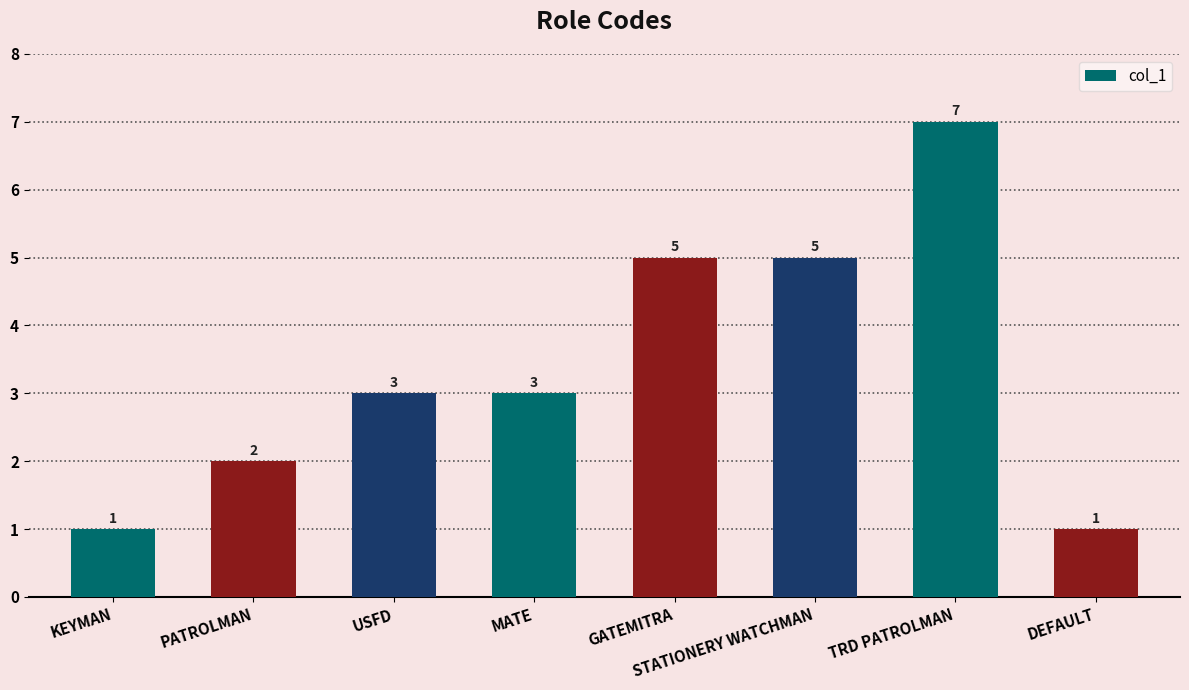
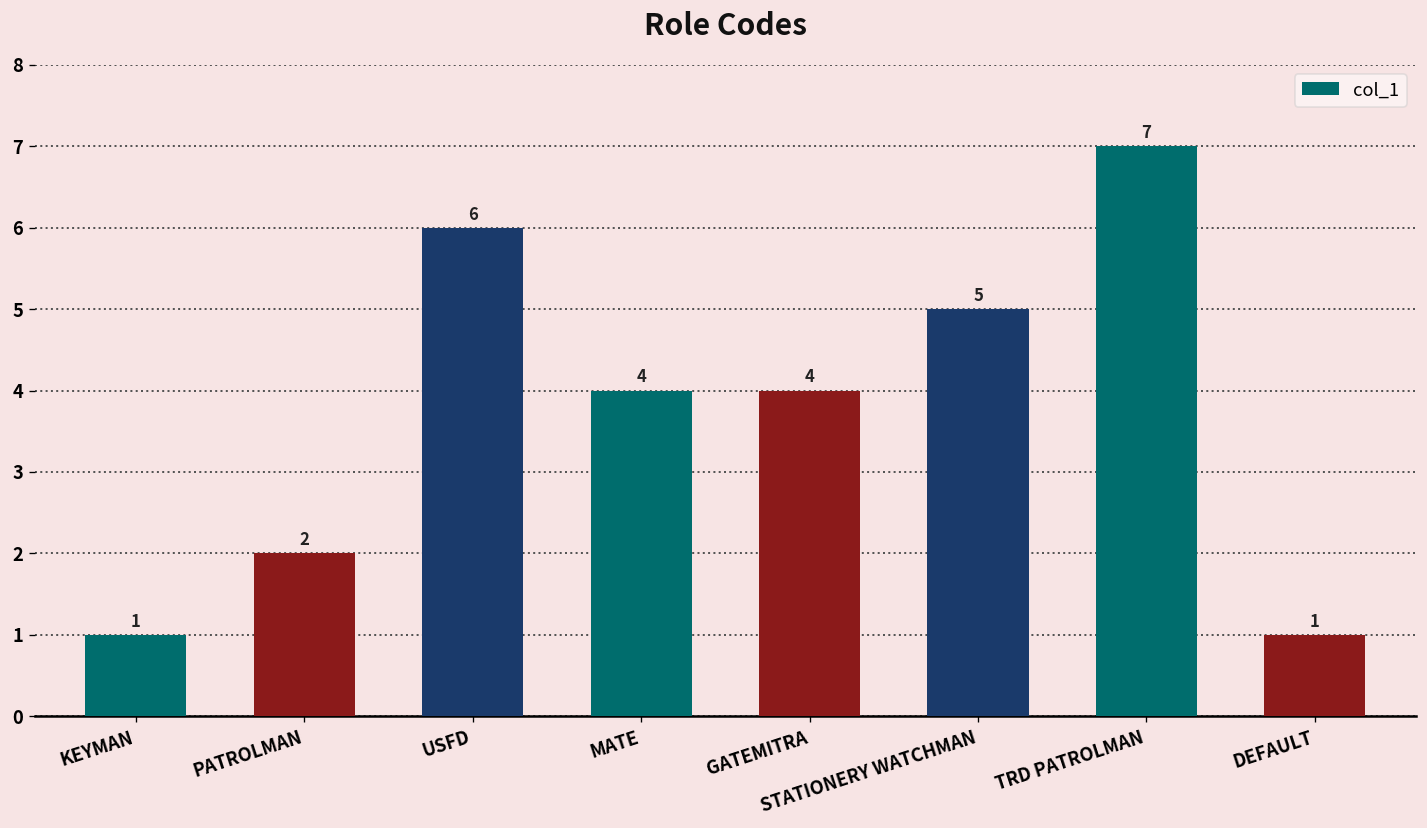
USFD: 3 -> 6
MATE: 3 -> 4
GATEMITRA: 5 -> 4
